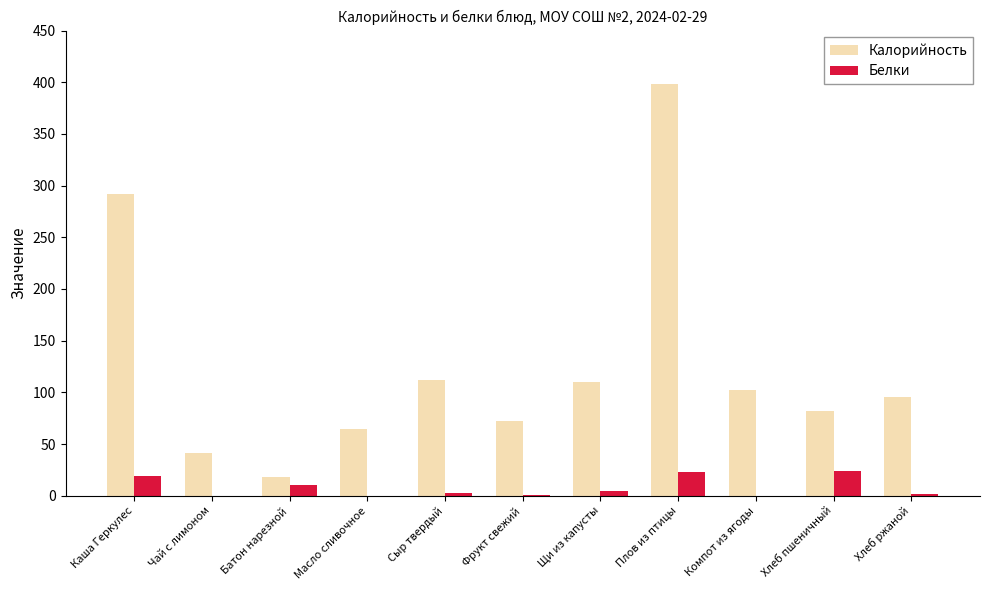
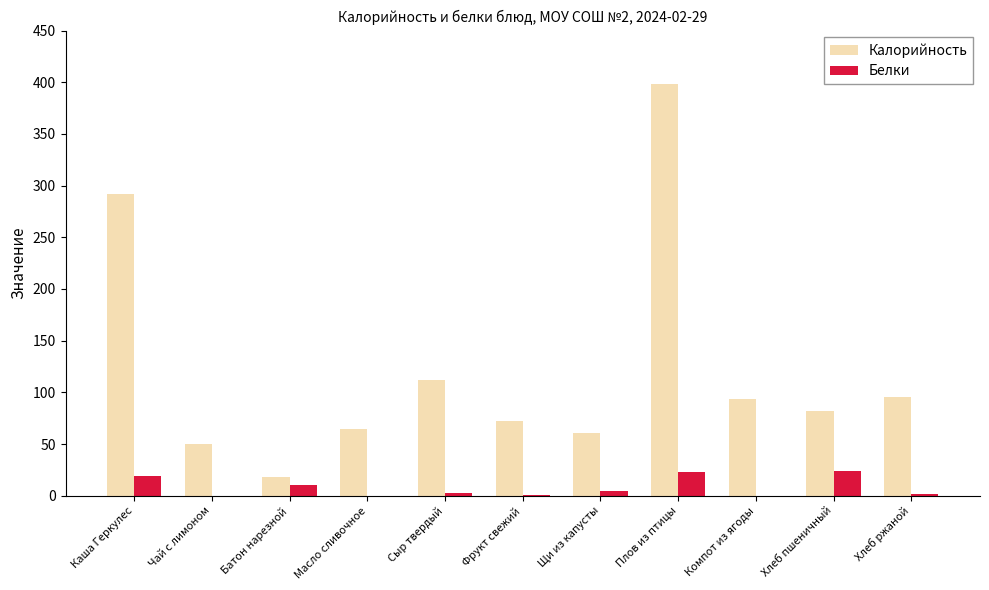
Калорийность, Чай с лимоном: 41 -> 50
Калорийность, Щи из капусты: 110 -> 61
Калорийность, Компот из ягоды: 103 -> 94
